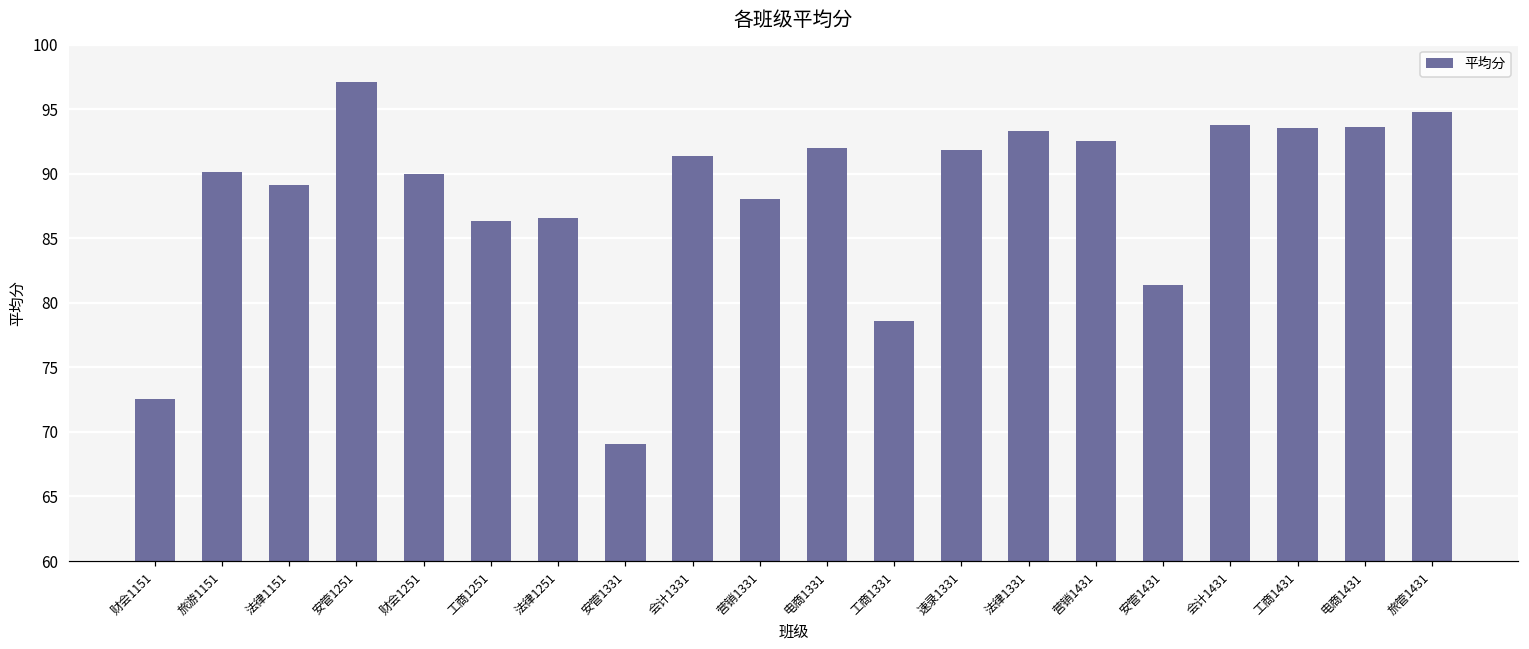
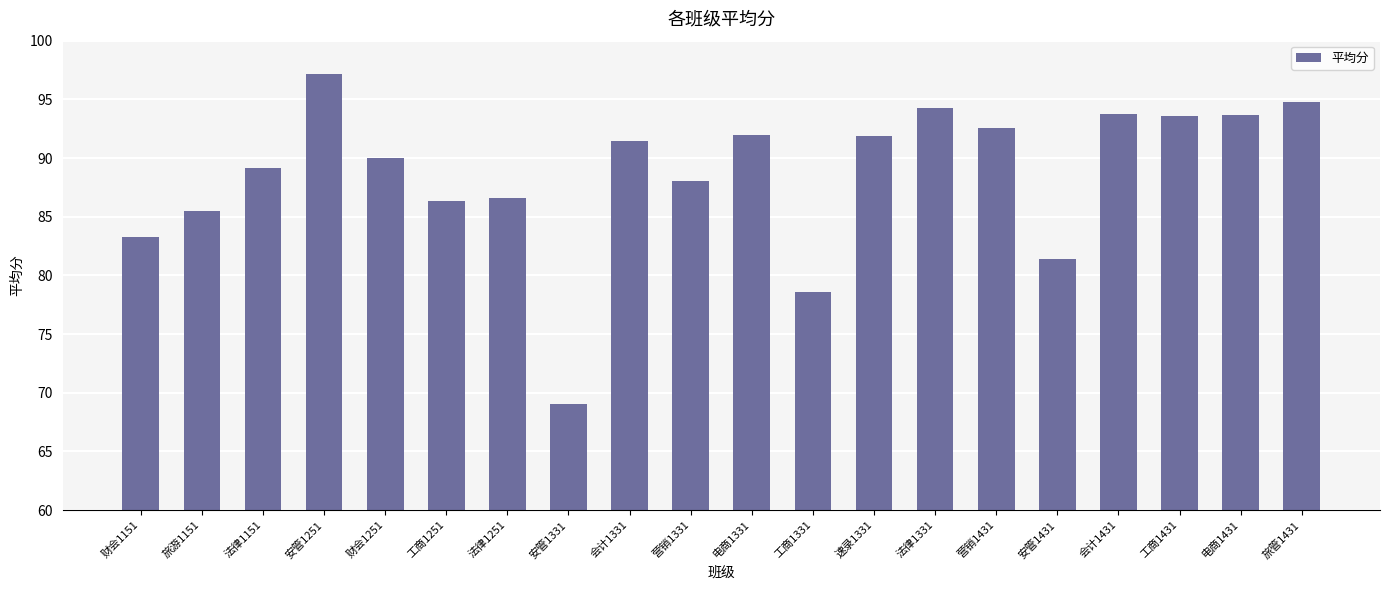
财会1151: 72.6 -> 83.3
旅游1151: 90.2 -> 85.5
法律1331: 93.3 -> 94.2
